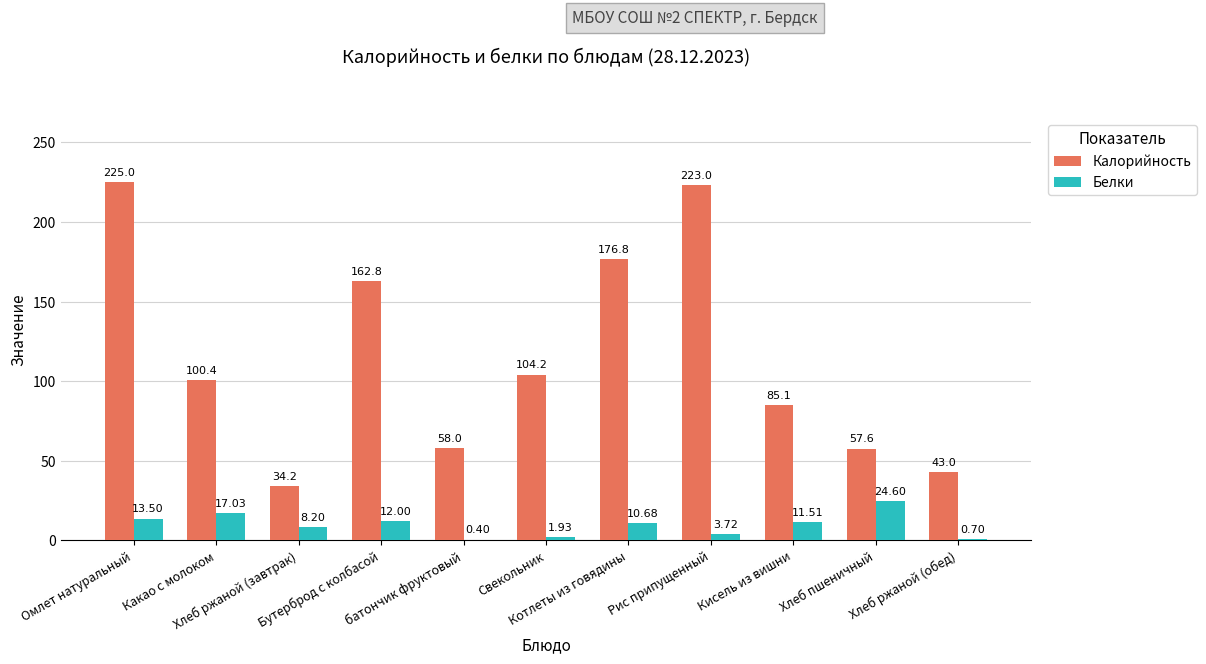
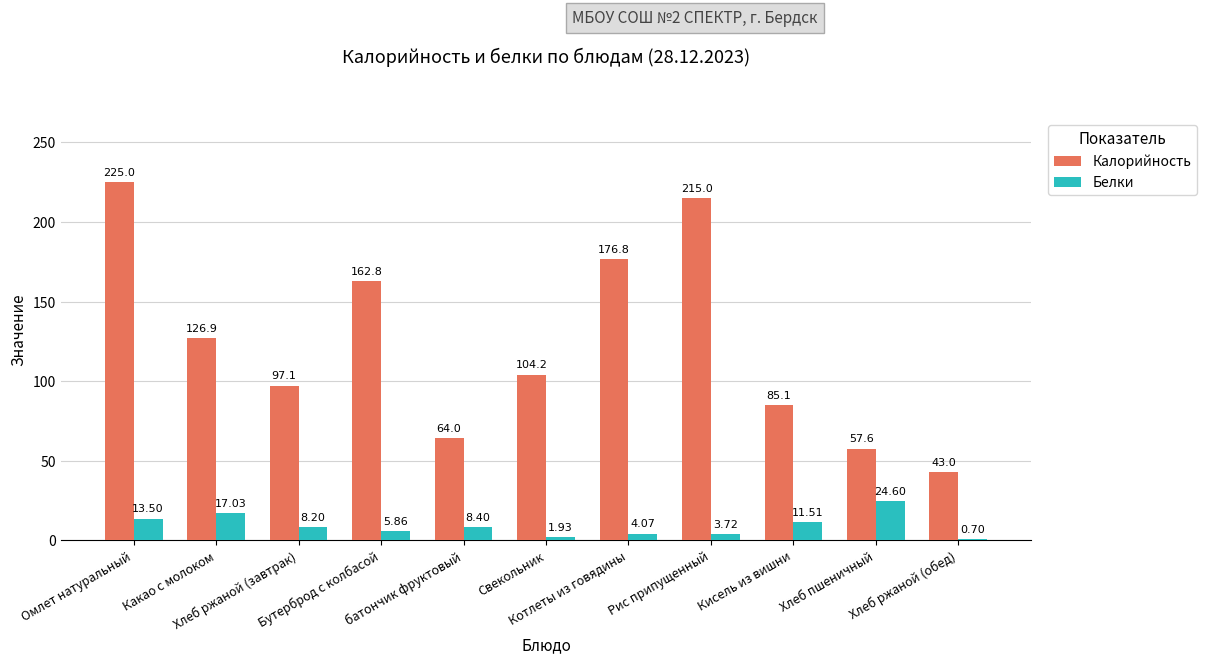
Калорийность, Какао с молоком: 100.4 -> 126.9
Калорийность, Хлеб ржаной (завтрак): 34.2 -> 97.1
Белки, Бутерброд с колбасой: 12.00 -> 5.86
Калорийность, батончик фруктовый: 58.0 -> 64.0
Белки, батончик фруктовый: 0.40 -> 8.40
Белки, Котлеты из говядины: 10.68 -> 4.07
Калорийность, Рис припущенный: 223.0 -> 215.0
